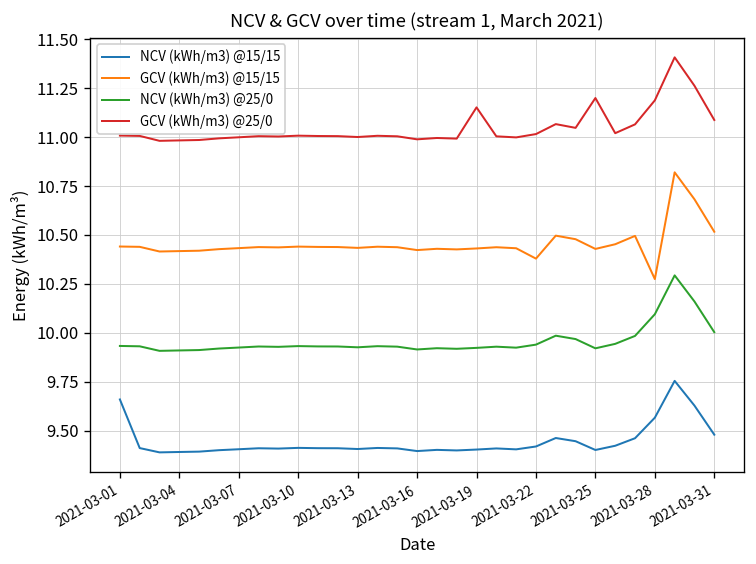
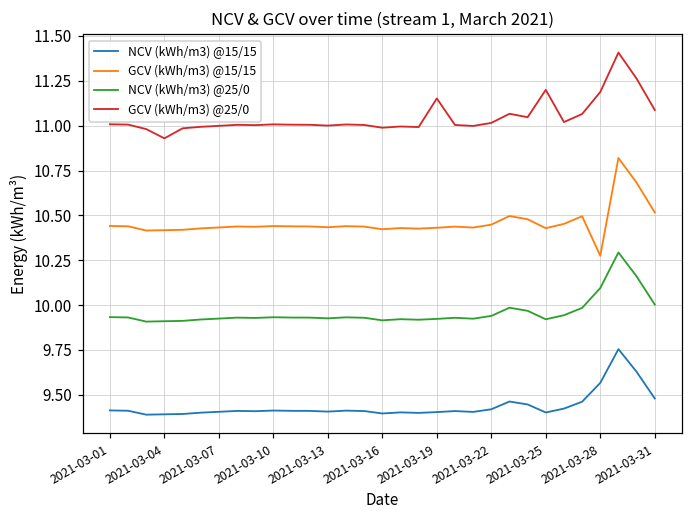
NCV (kWh/m3) @15/15, 2021-03-01: 9.66 -> 9.41
GCV (kWh/m3) @25/0, 2021-03-04: 10.98 -> 10.93
GCV (kWh/m3) @15/15, 2021-03-22: 10.38 -> 10.45
